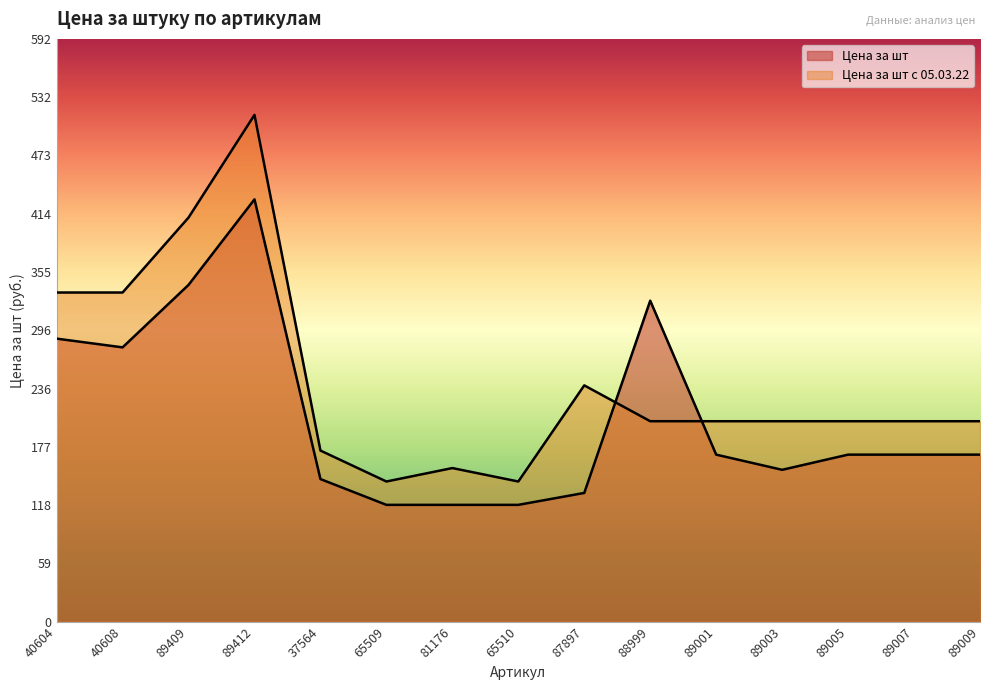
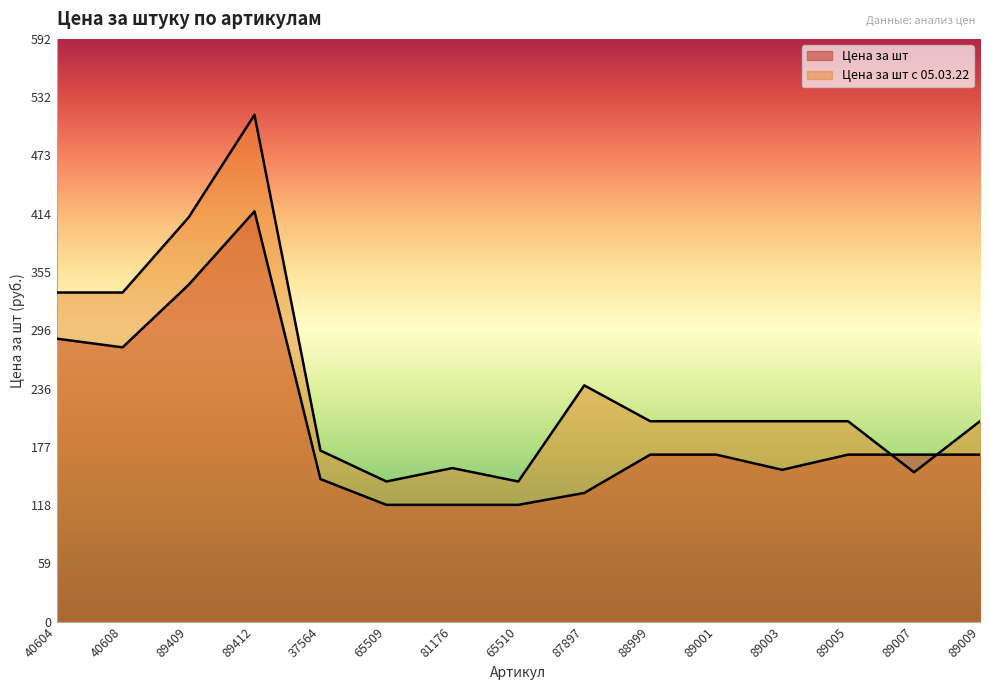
Цена за шт, 89412: 430 -> 420
Цена за шт, 88999: 330 -> 170
Цена за шт с 05.03.22, 89007: 200 -> 150
